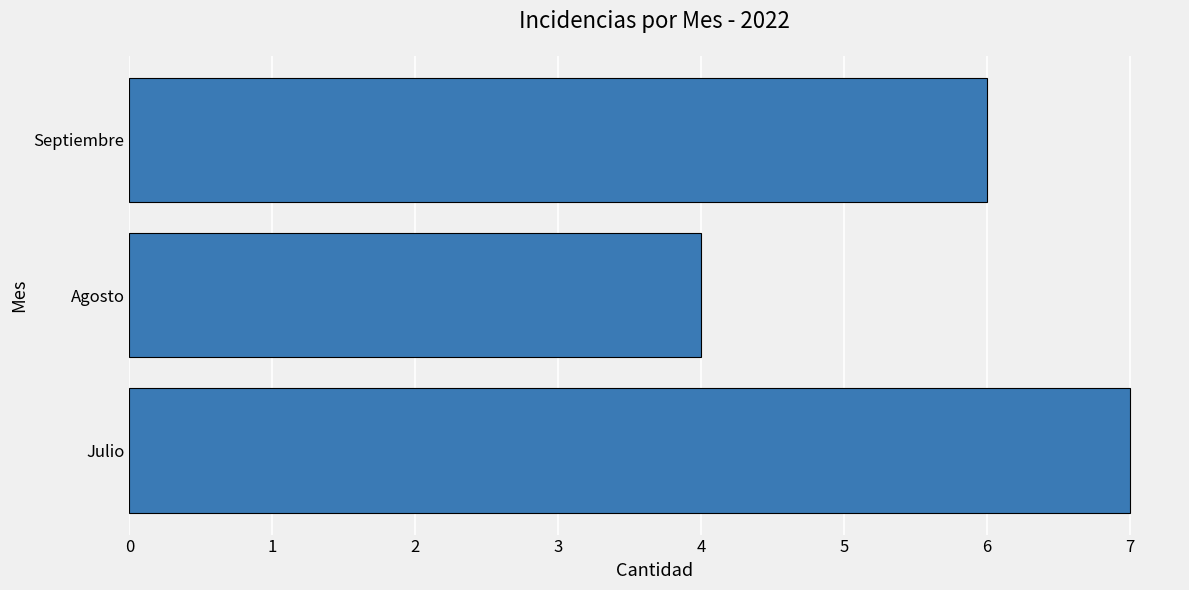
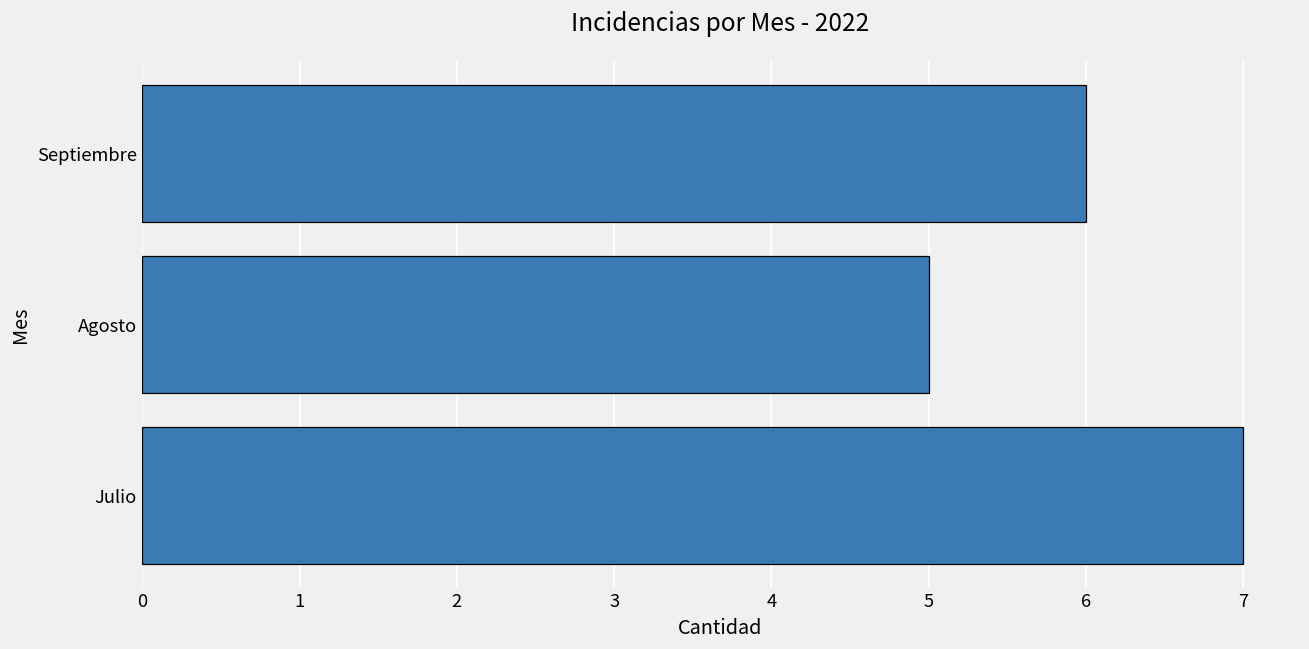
Agosto: 4 -> 5
